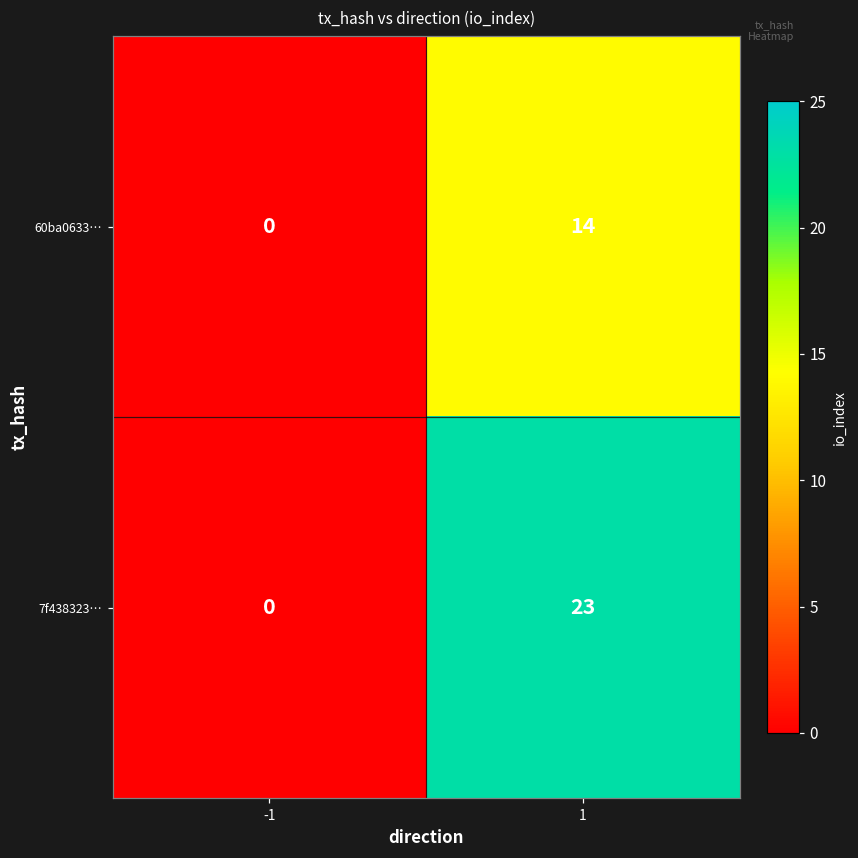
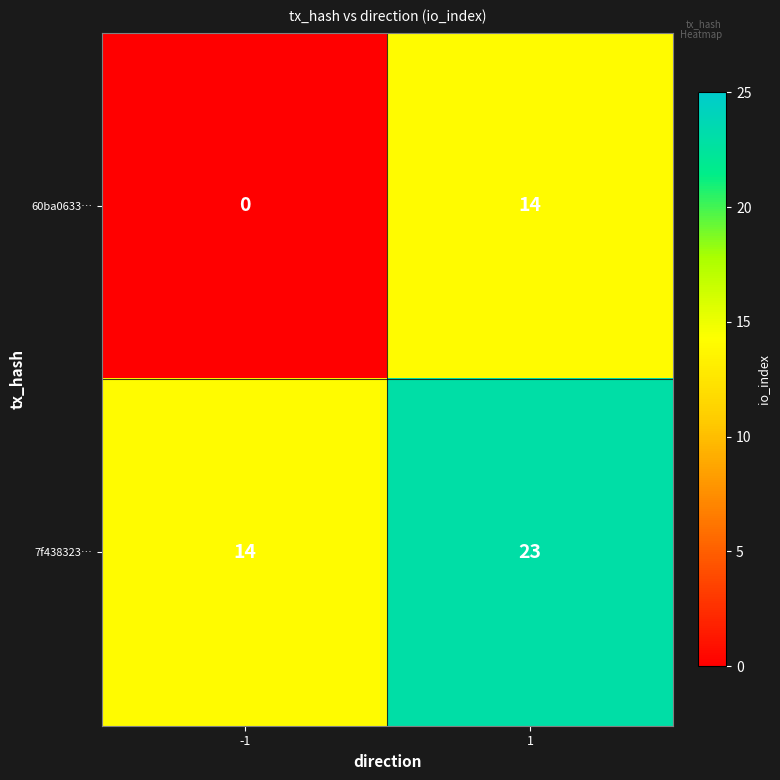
7f438323…, -1: 0 -> 14
